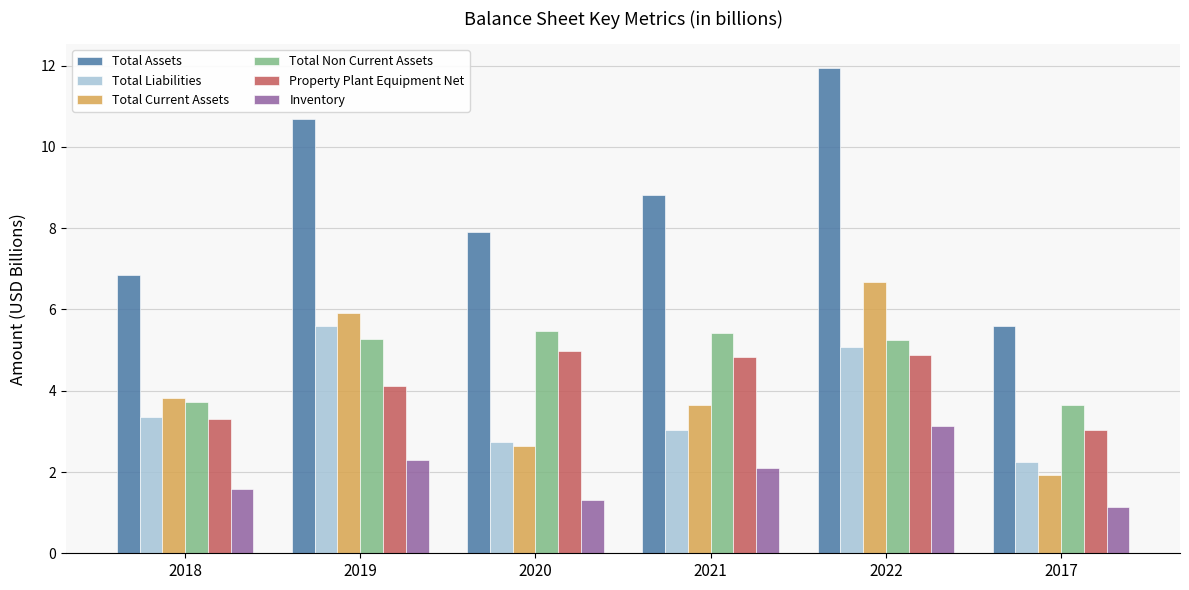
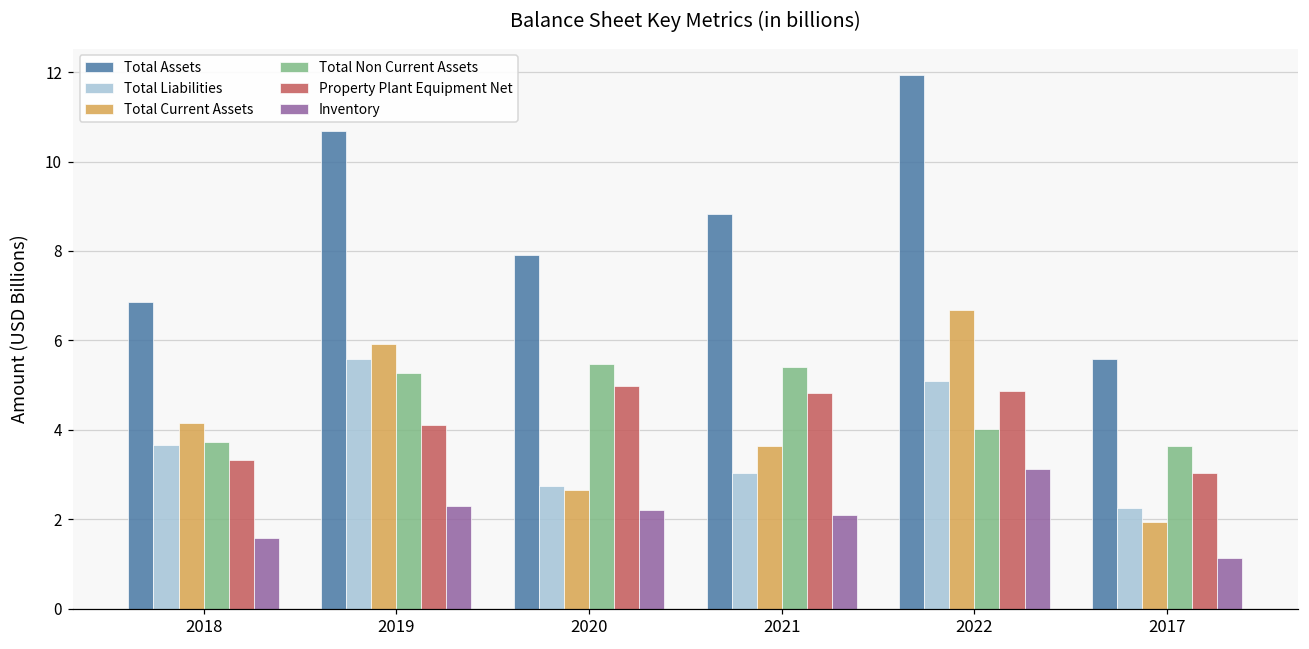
Total Liabilities, 2018: 3.3 -> 3.7
Total Current Assets, 2018: 3.8 -> 4.2
Inventory, 2020: 1.3 -> 2.2
Total Non Current Assets, 2022: 5.2 -> 4.0
